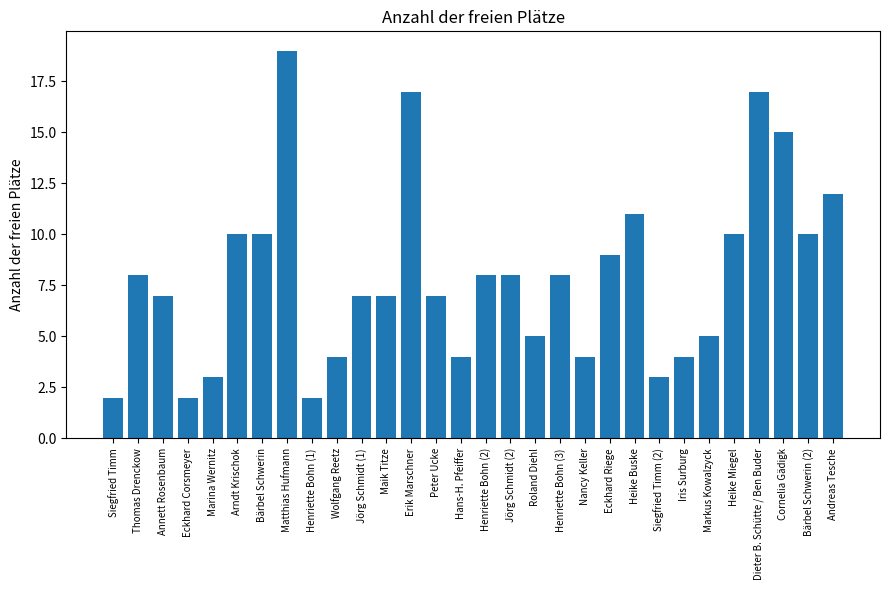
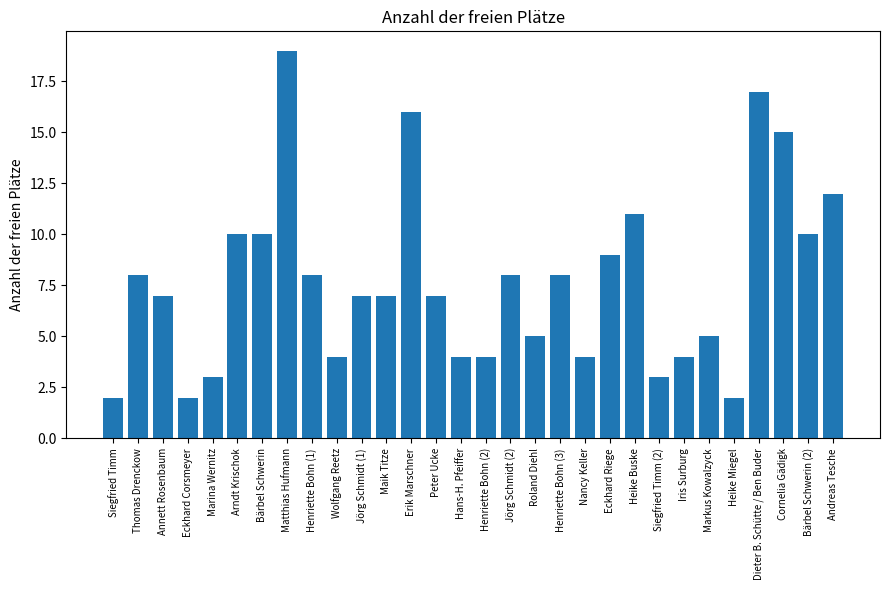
Henriette Bohn (1): 2 -> 8
Erik Marschner: 17 -> 16
Henriette Bohn (2): 8 -> 4
Heike Miegel: 10 -> 2
